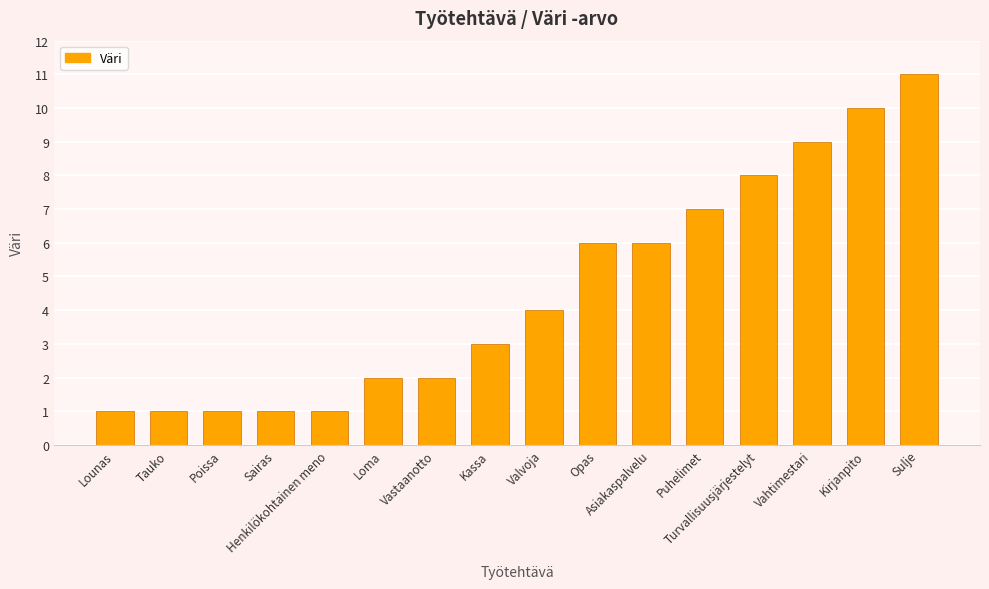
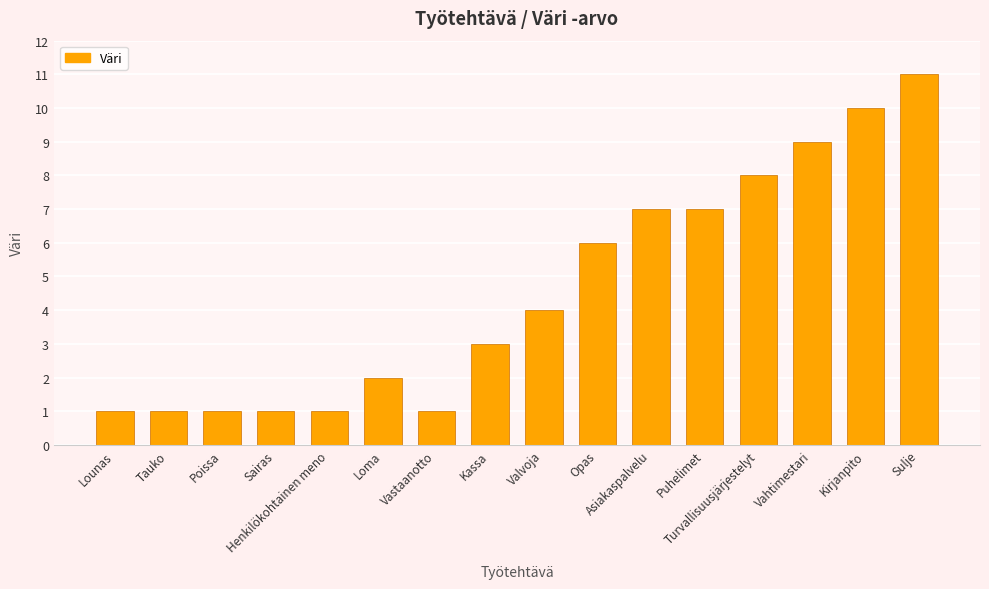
Vastaanotto: 2 -> 1
Asiakaspalvelu: 6 -> 7
